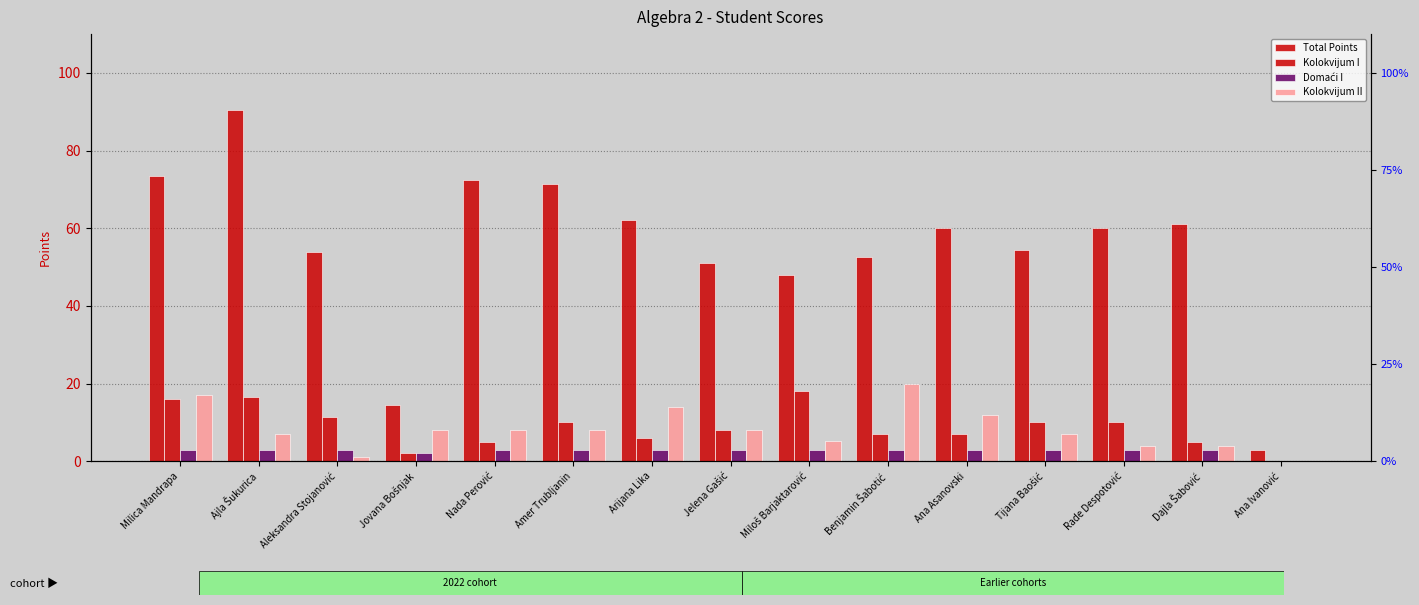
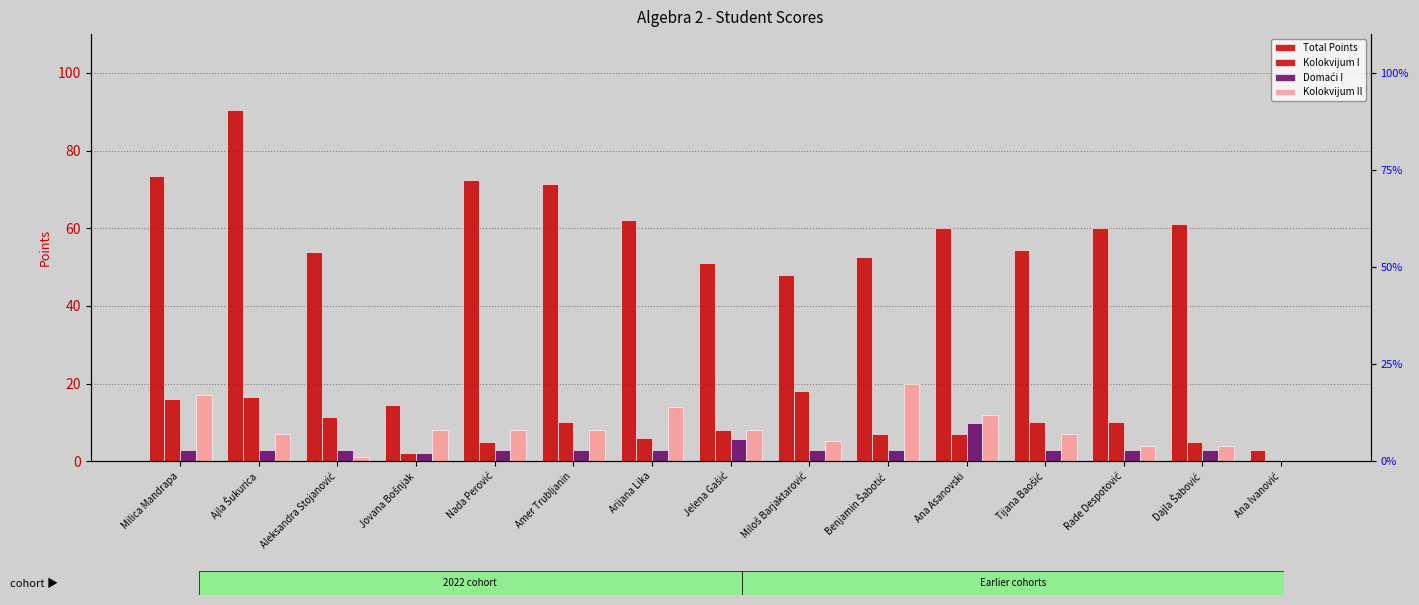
Domaći I, Jelena Gašić: 3 -> 6
Domaći I, Ana Asanovski: 3 -> 10
